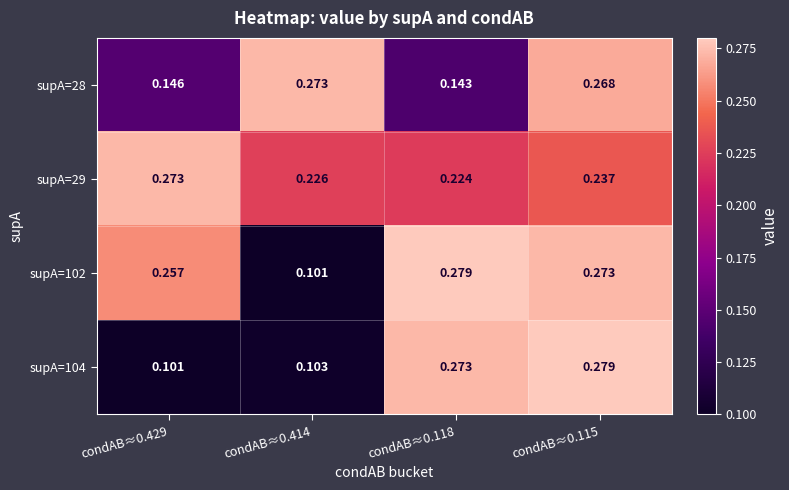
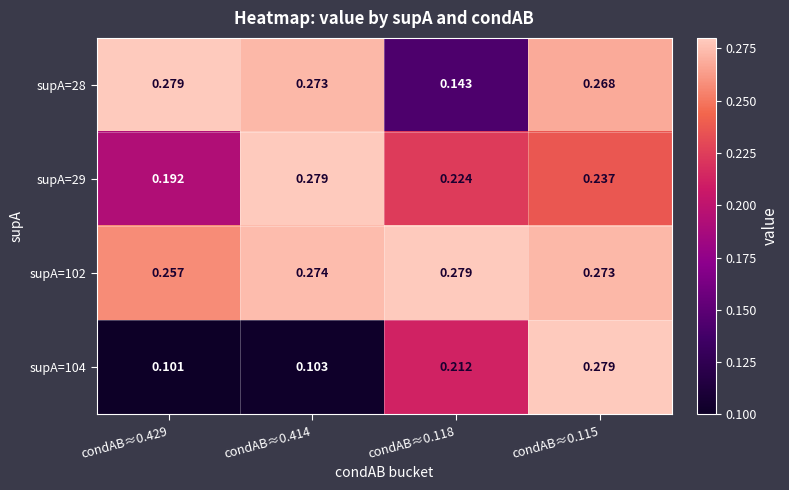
supA=28, condAB≈0.429: 0.146 -> 0.279
supA=29, condAB≈0.429: 0.273 -> 0.192
supA=29, condAB≈0.414: 0.226 -> 0.279
supA=102, condAB≈0.414: 0.101 -> 0.274
supA=104, condAB≈0.118: 0.273 -> 0.212
